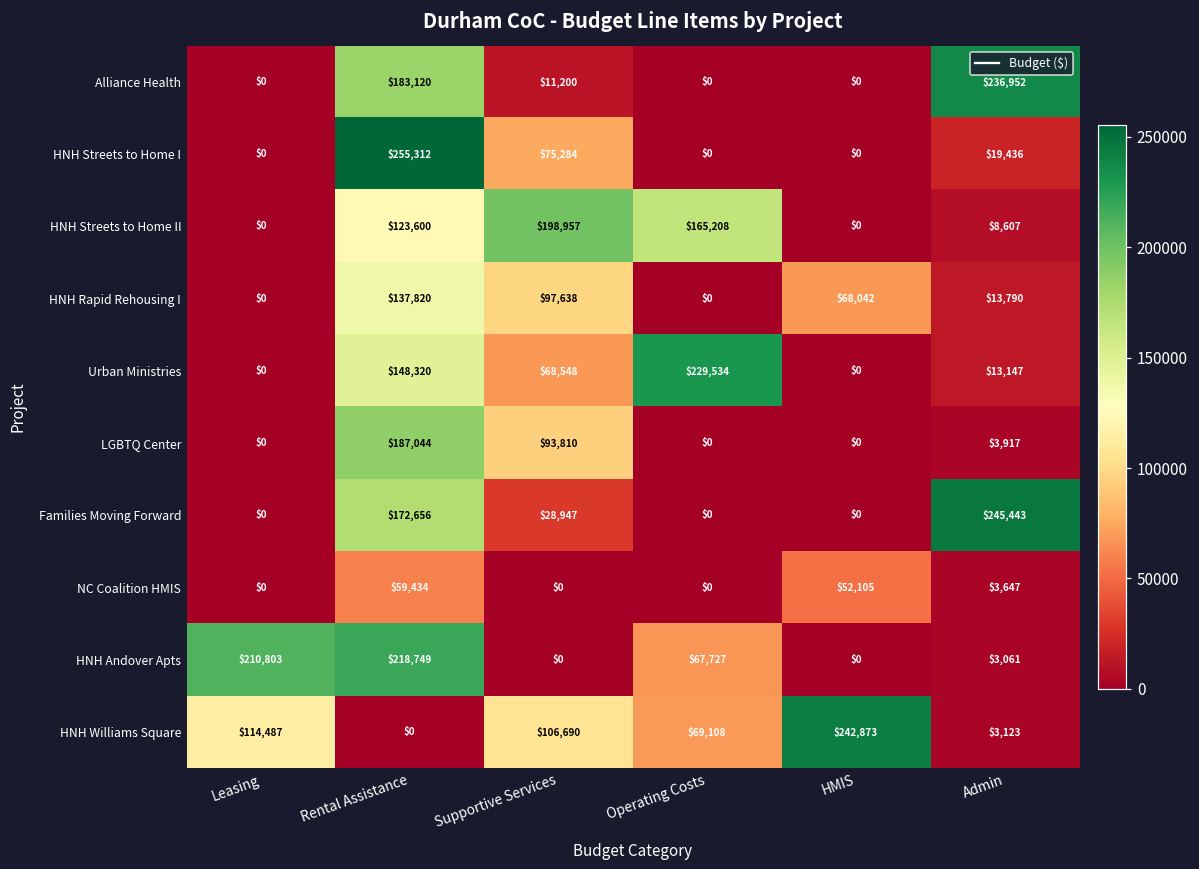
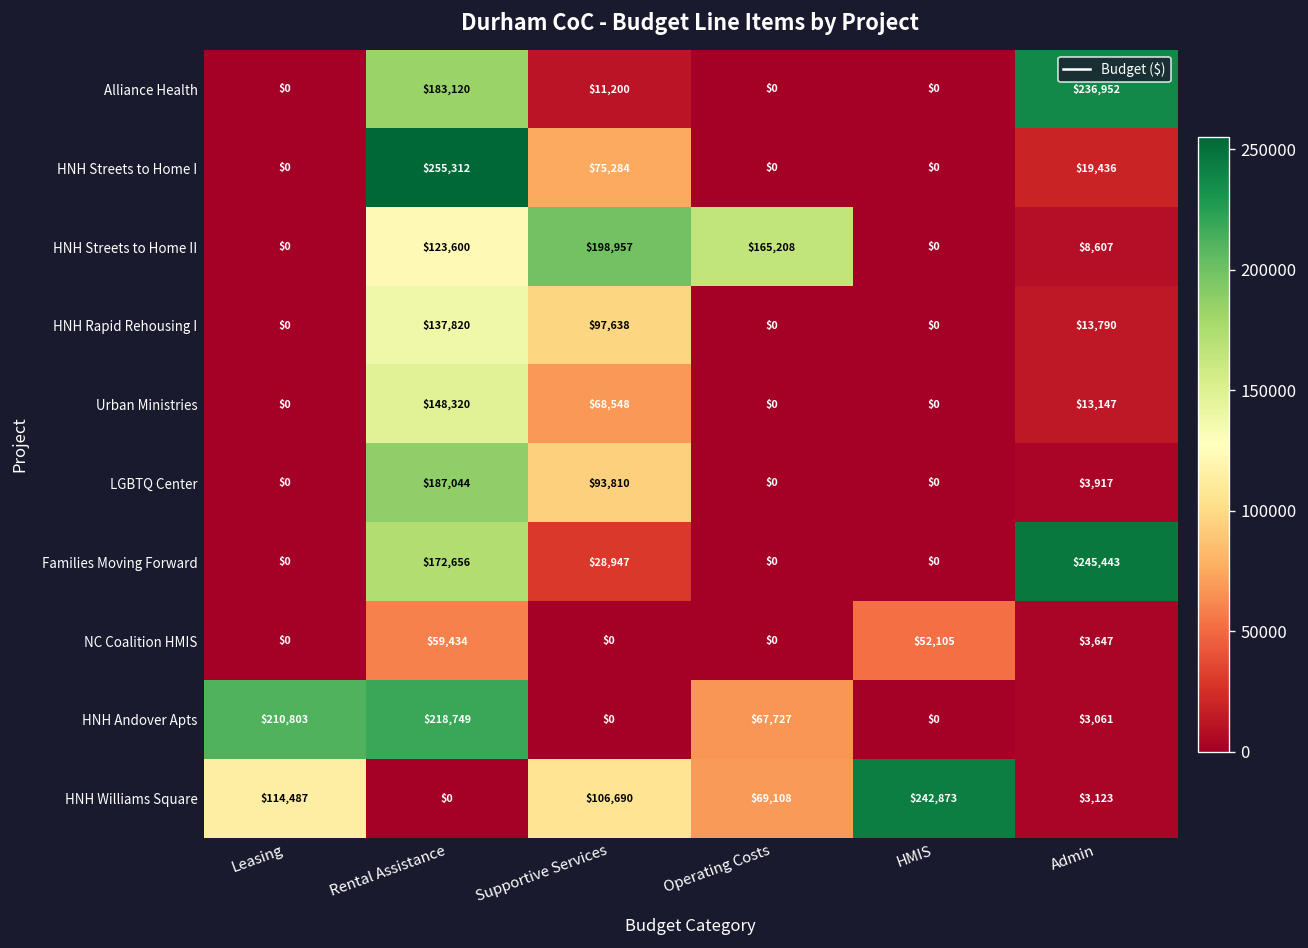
HNH Rapid Rehousing I, HMIS: $68,042 -> $0
Urban Ministries, Operating Costs: $229,534 -> $0
